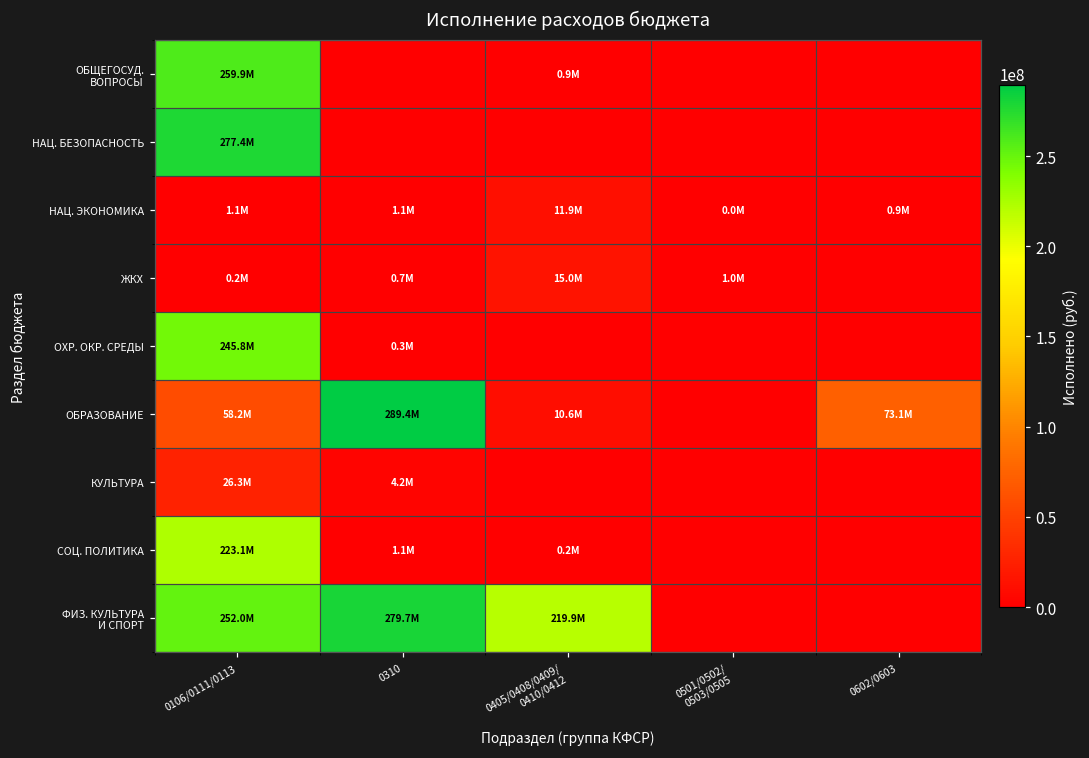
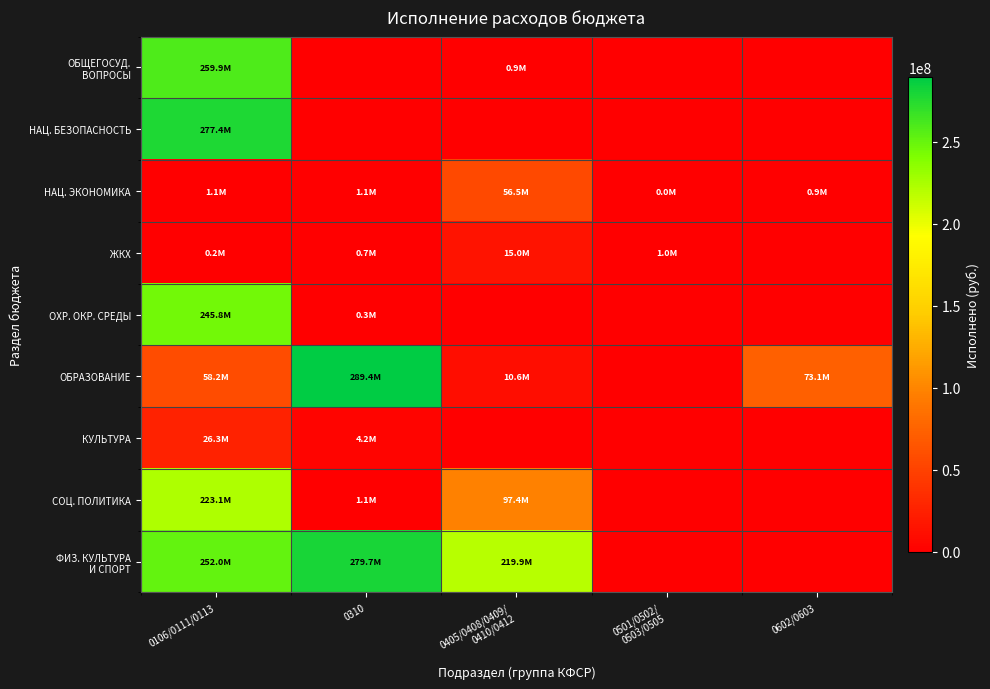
НАЦ. ЭКОНОМИКА, 0405/0408/0409/ 0410/0412: 11.9M -> 56.5M
СОЦ. ПОЛИТИКА, 0405/0408/0409/ 0410/0412: 0.2M -> 97.4M
